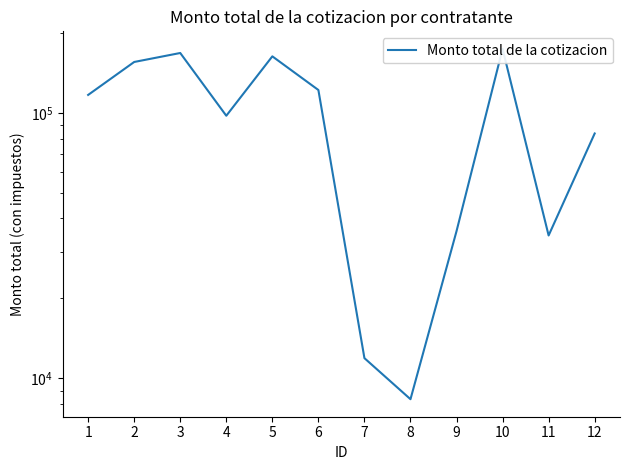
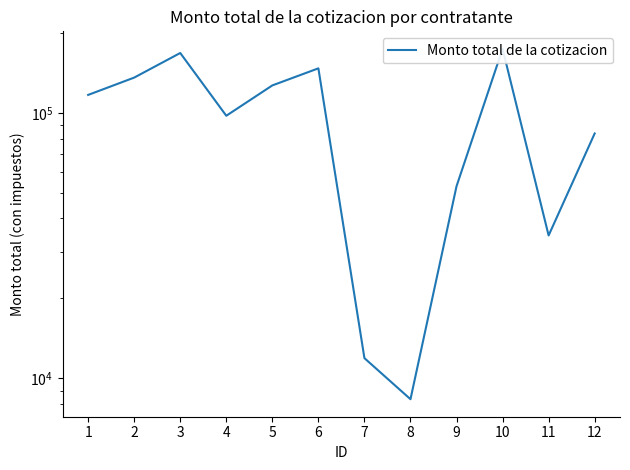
2: 160000 -> 140000
5: 160000 -> 130000
6: 120000 -> 150000
9: 36000 -> 53000
